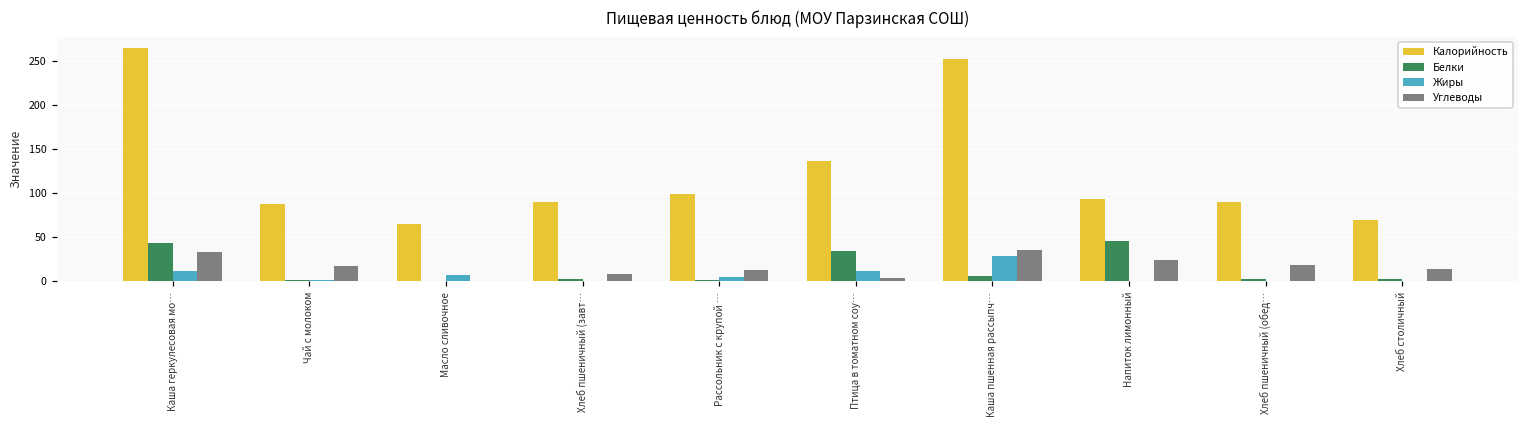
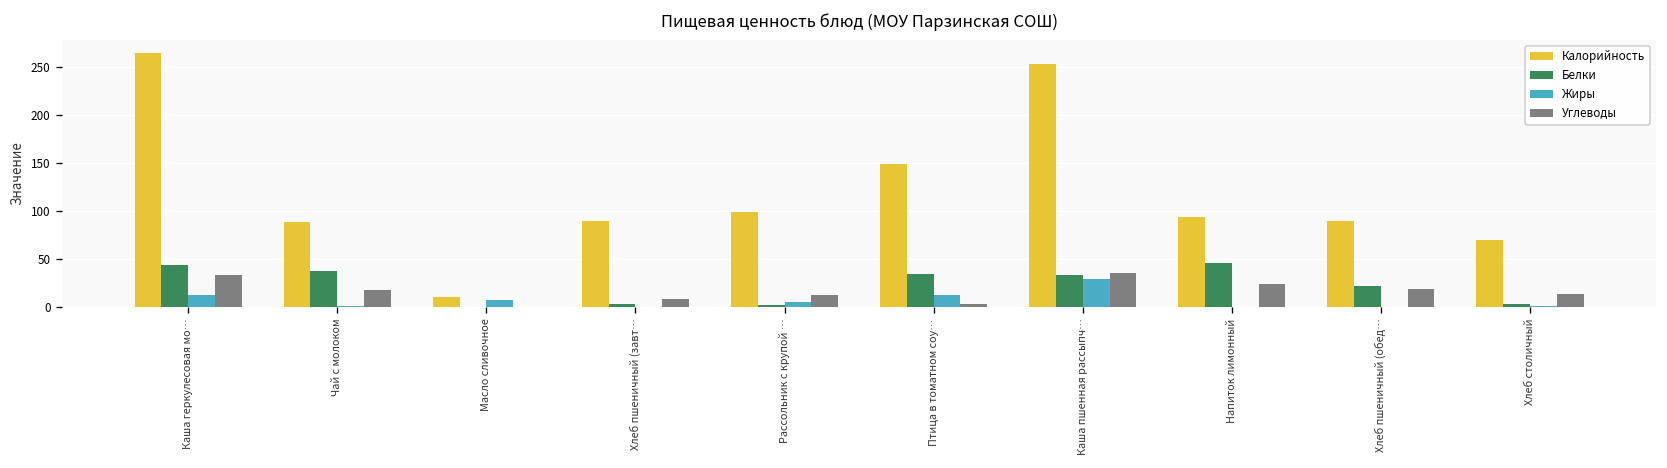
Белки, Чай с молоком: 0 -> 40
Калорийность, Масло сливочное: 60 -> 10
Калорийность, Птица в томатном соу…: 140 -> 150
Белки, Каша пшенная рассыпч…: 10 -> 30
Белки, Хлеб пшеничный (обед…: 0 -> 20
